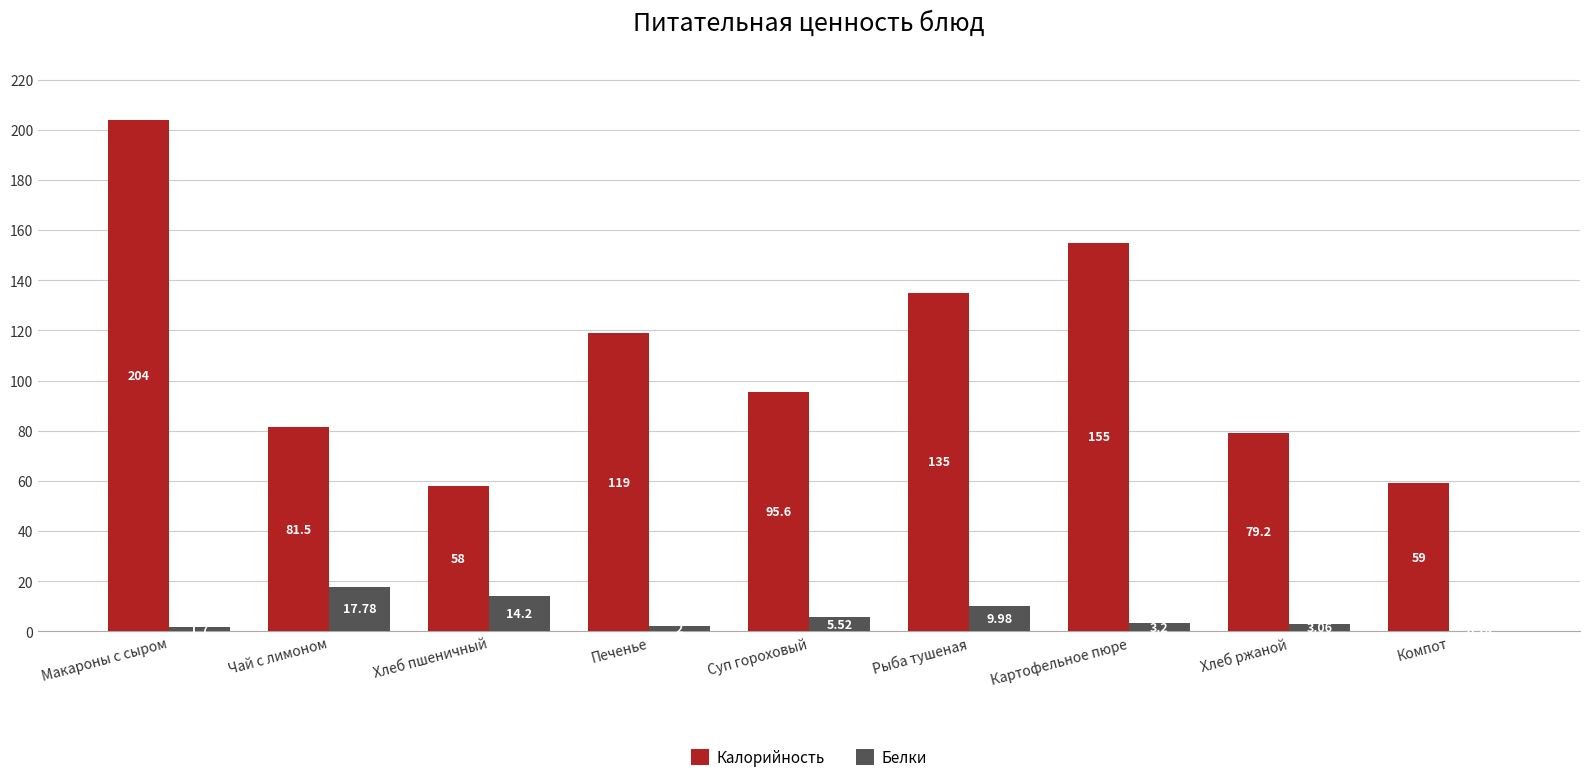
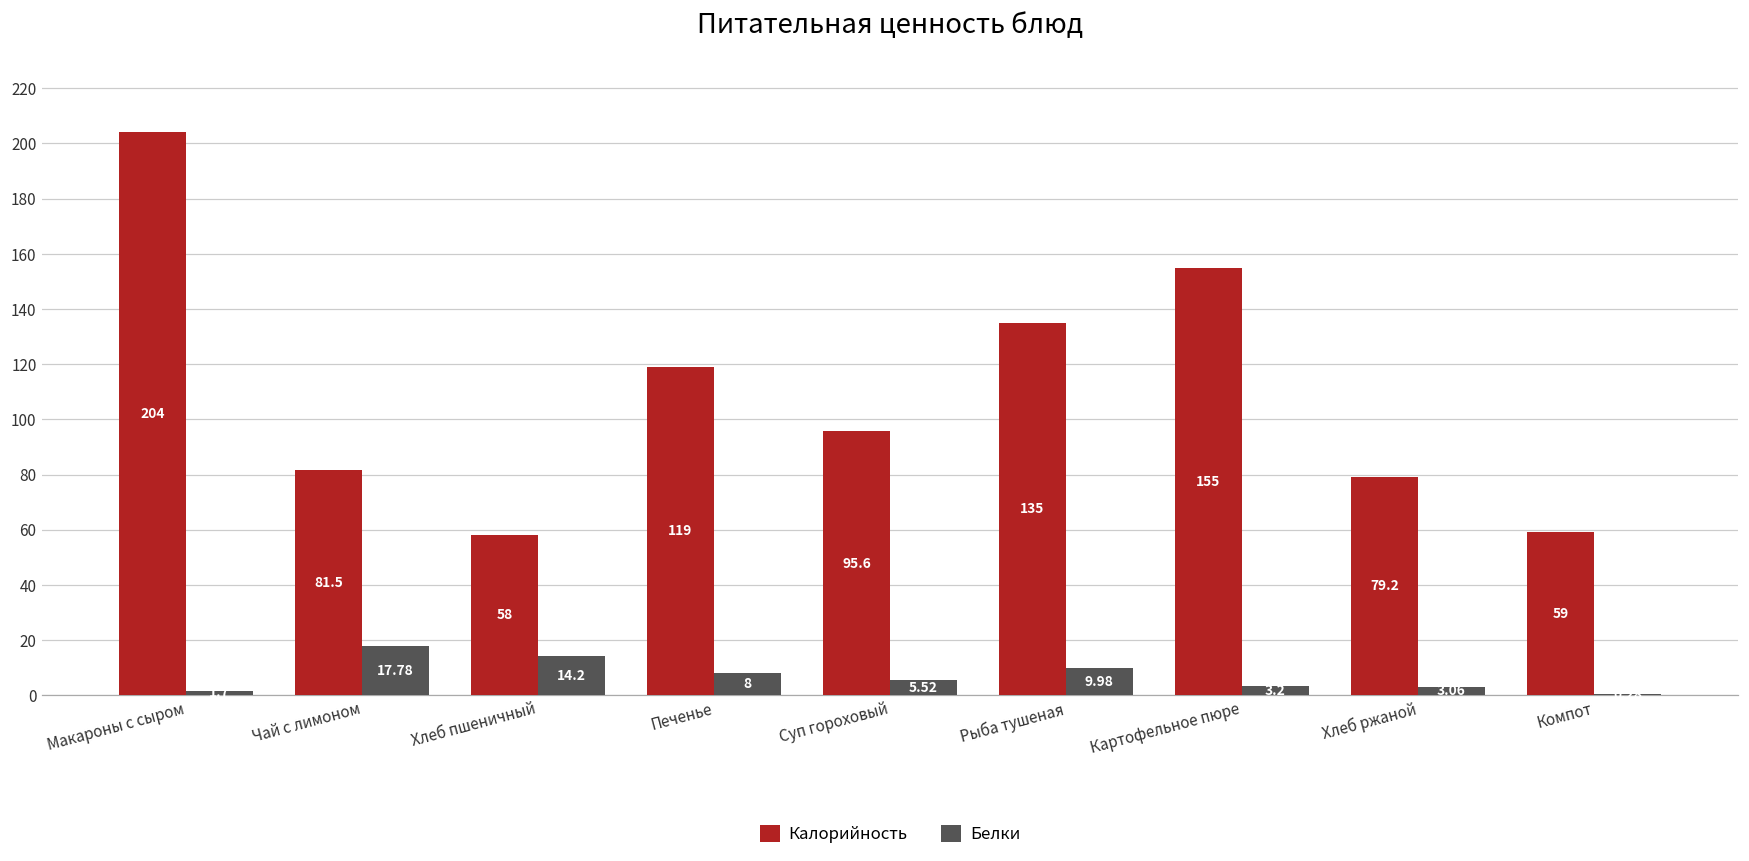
Белки, Печенье: 2 -> 8
